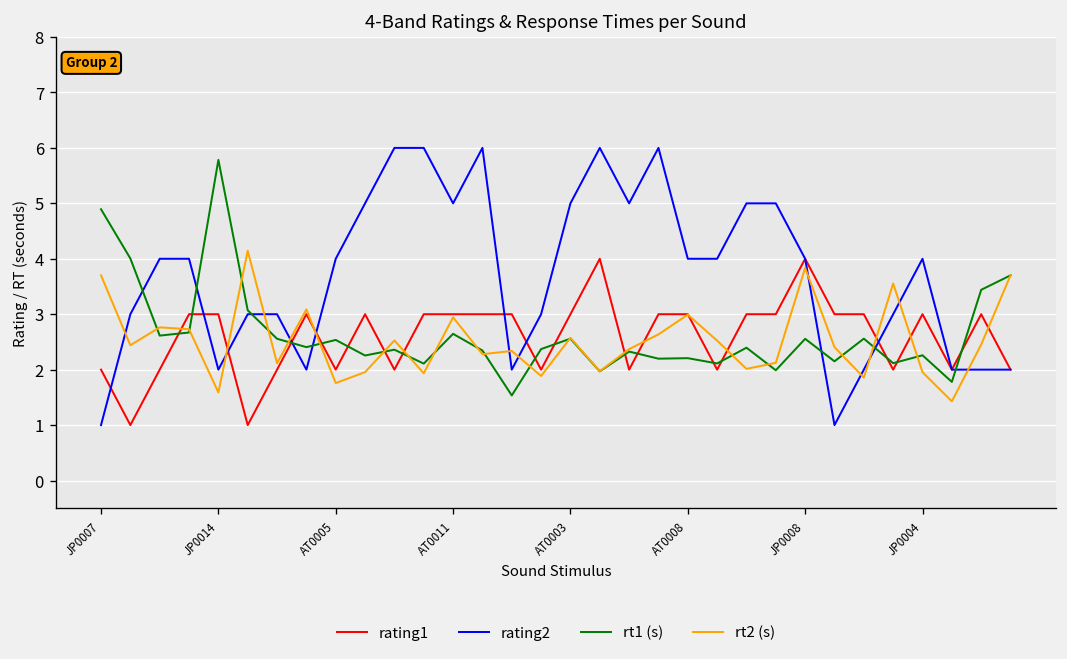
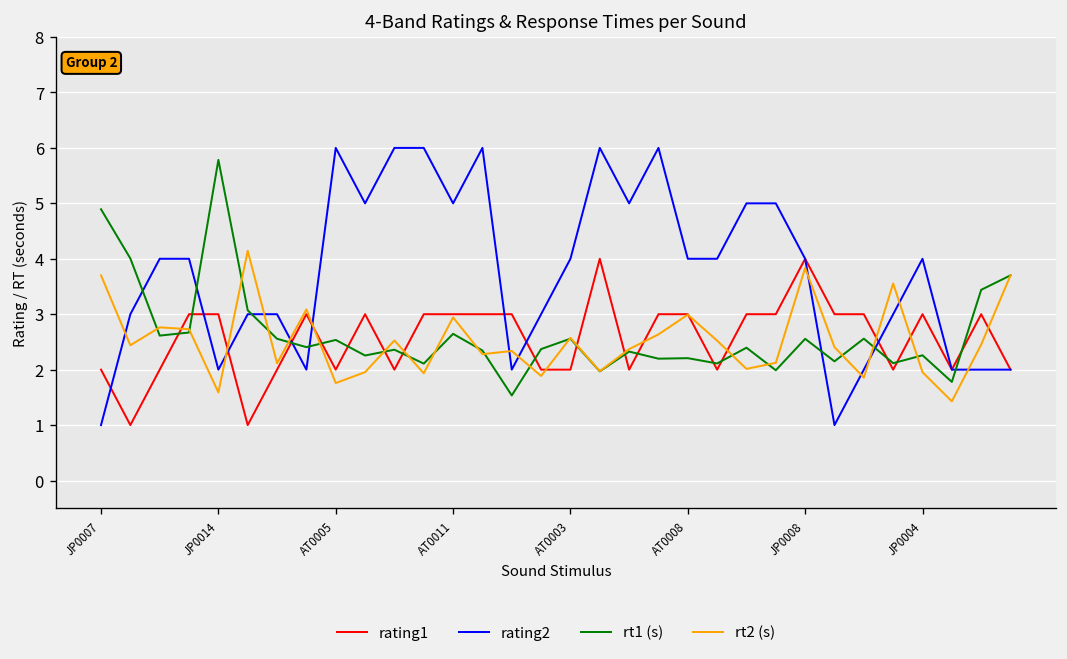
rating2, AT0005: 4 -> 6
rating1, AT0003: 3 -> 2
rating2, AT0003: 5 -> 4
